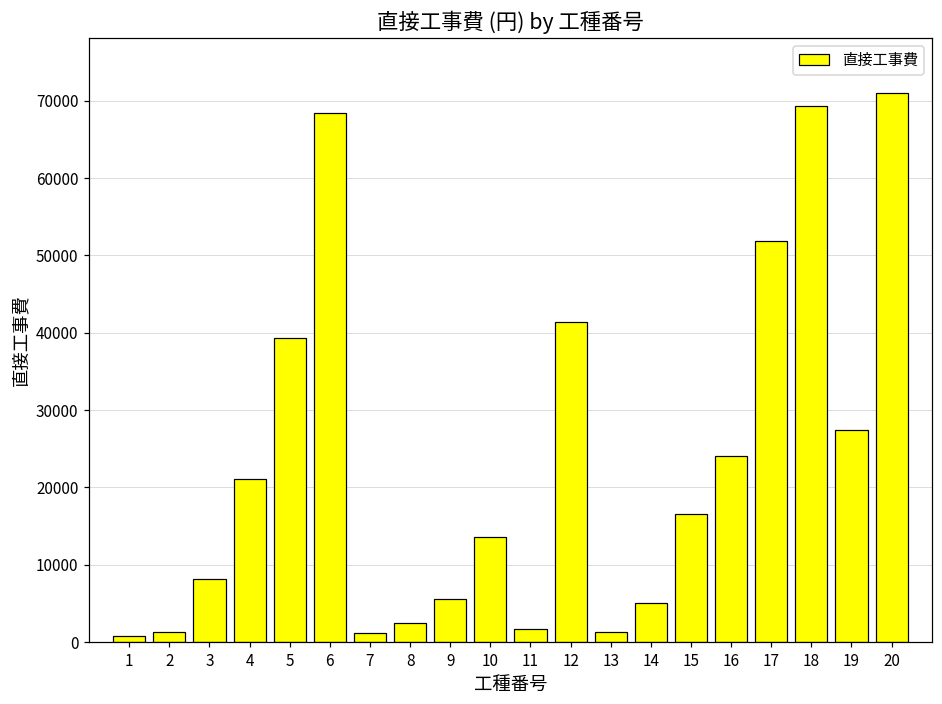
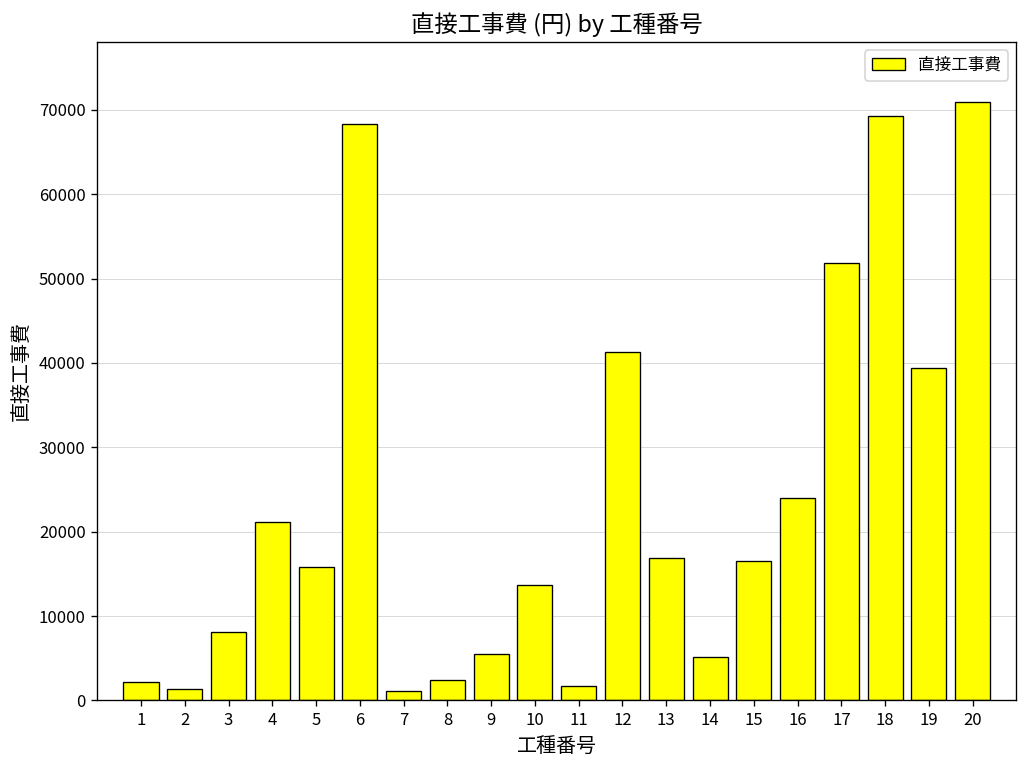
1: 1000 -> 2000
5: 39000 -> 16000
13: 1000 -> 17000
19: 27000 -> 39000
